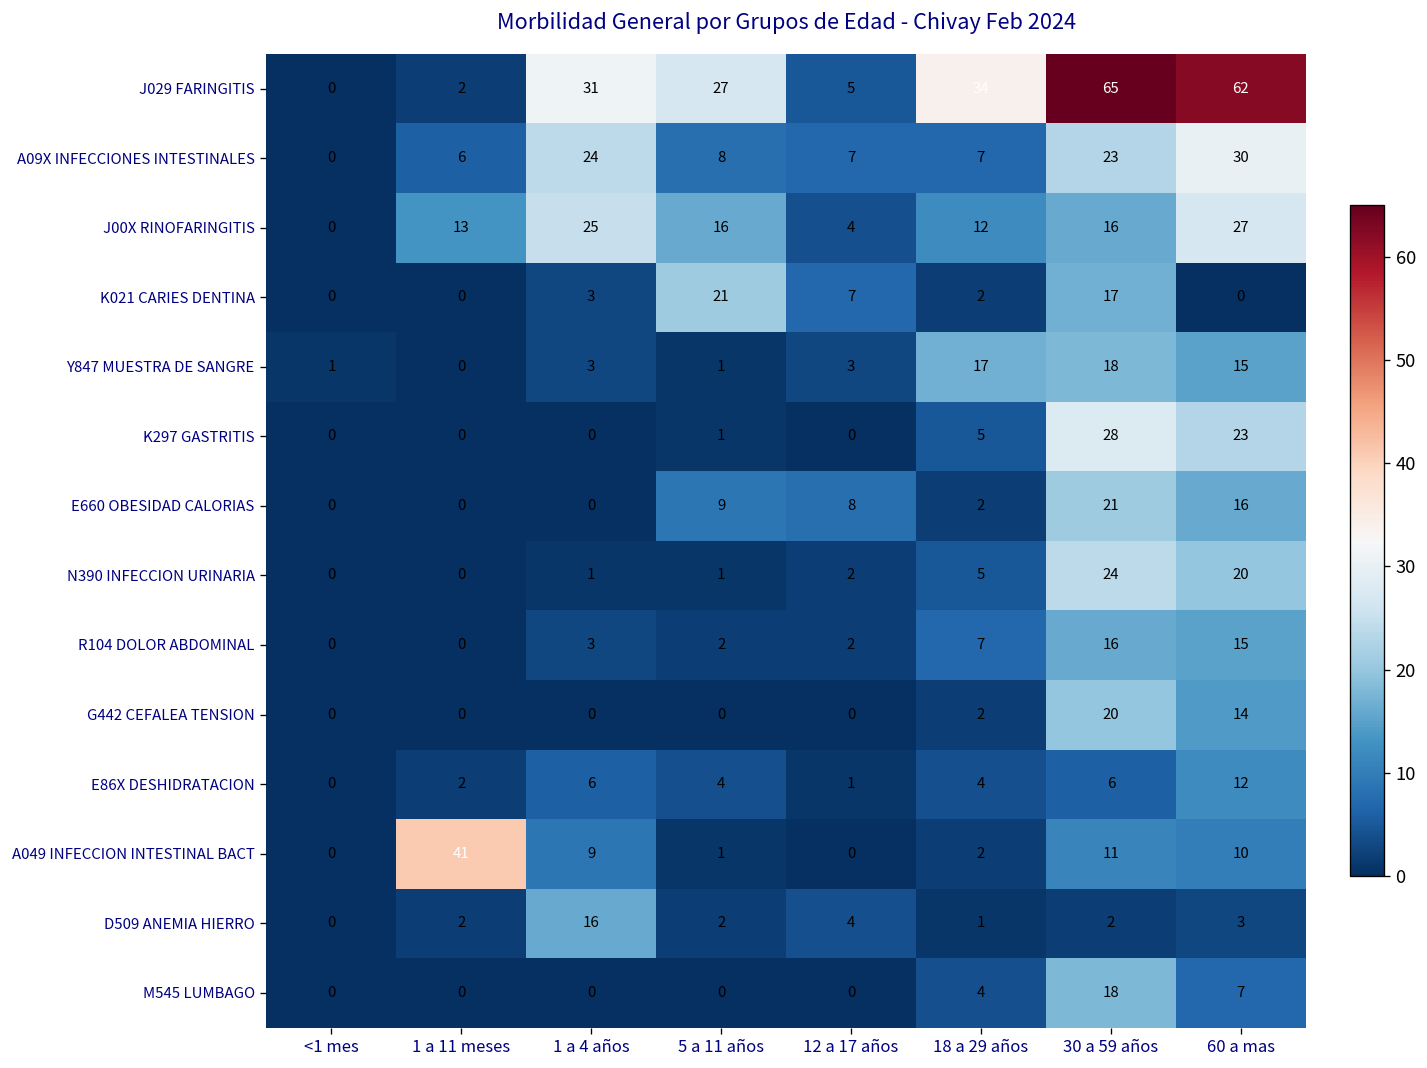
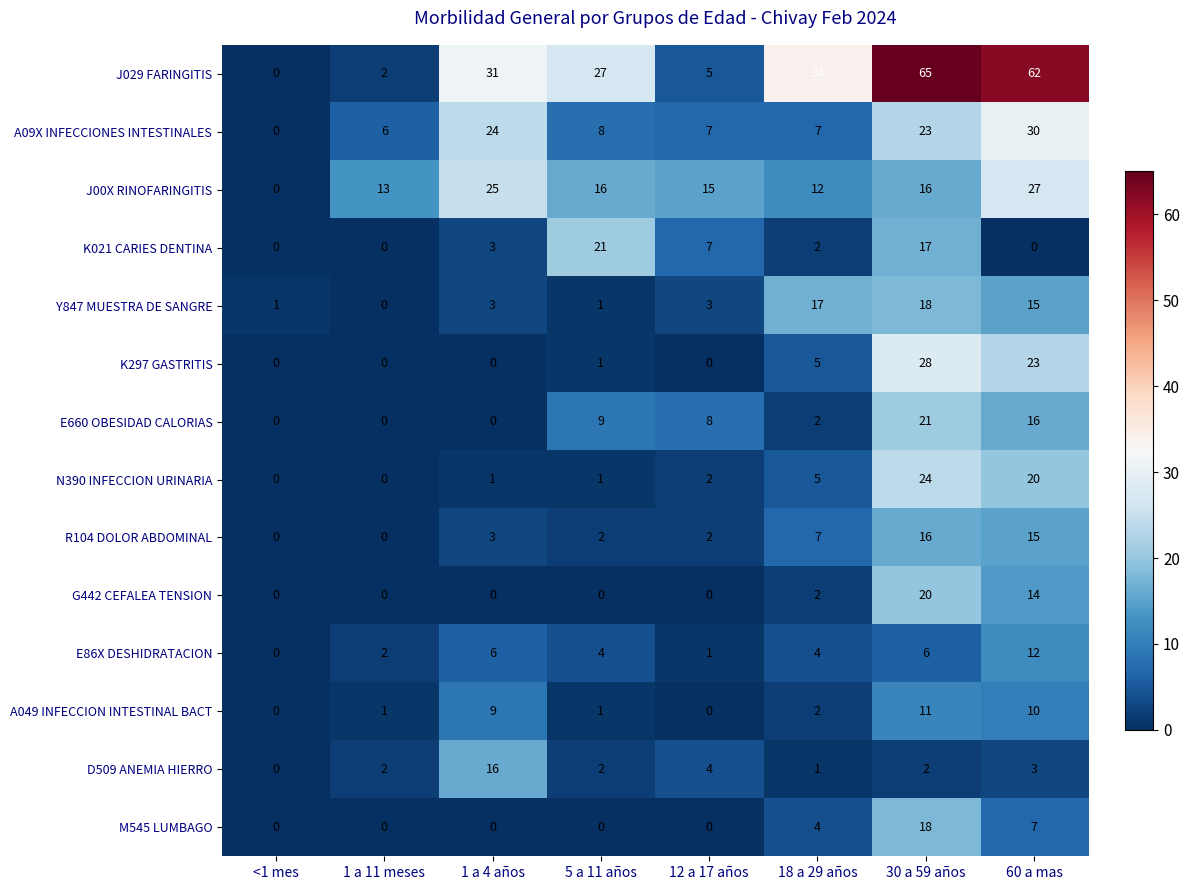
J00X RINOFARINGITIS, 12 a 17 años: 4 -> 15
A049 INFECCION INTESTINAL BACT, 1 a 11 meses: 41 -> 1
